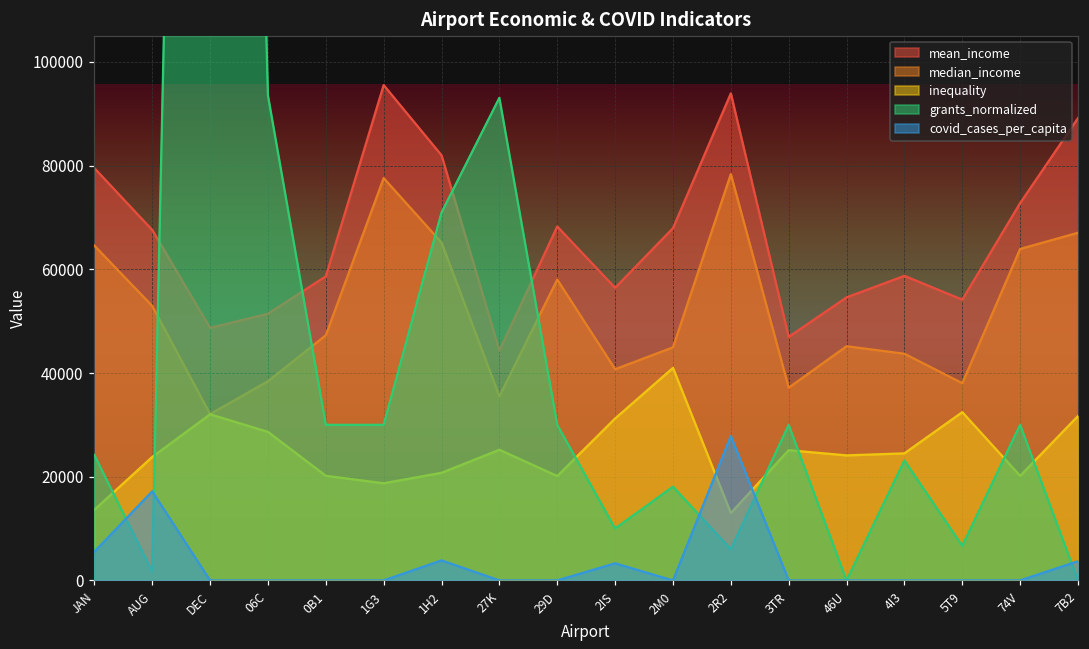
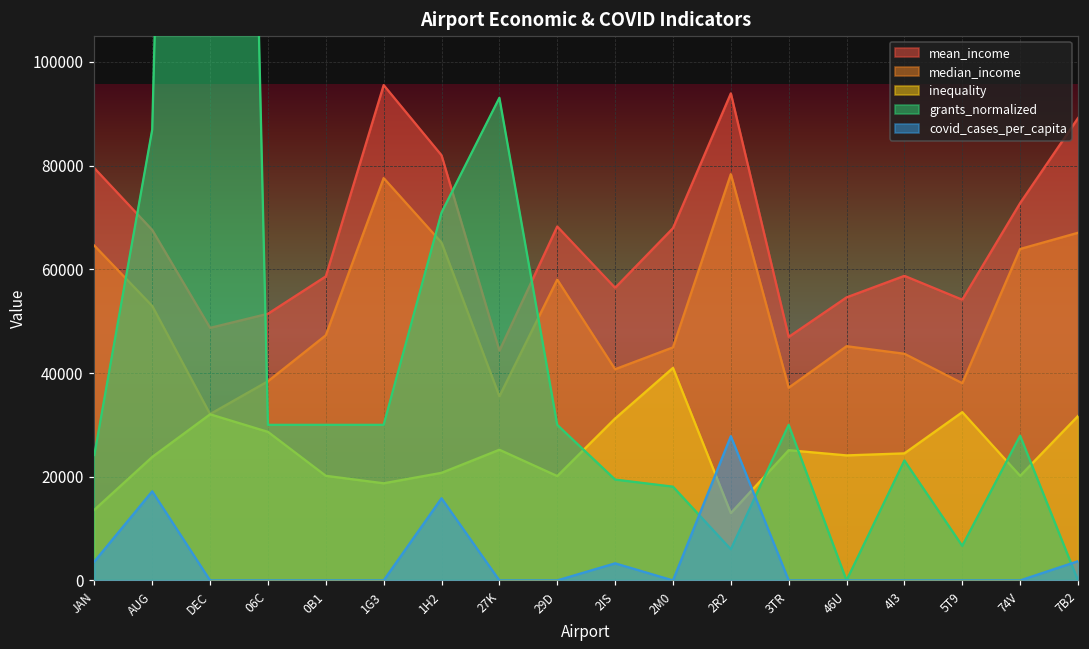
covid_cases_per_capita, JAN: 6000 -> 4000
grants_normalized, AUG: 2000 -> 87000
grants_normalized, 06C: 94000 -> 30000
covid_cases_per_capita, 1H2: 4000 -> 16000
grants_normalized, 2IS: 10000 -> 19000
grants_normalized, 74V: 30000 -> 28000
